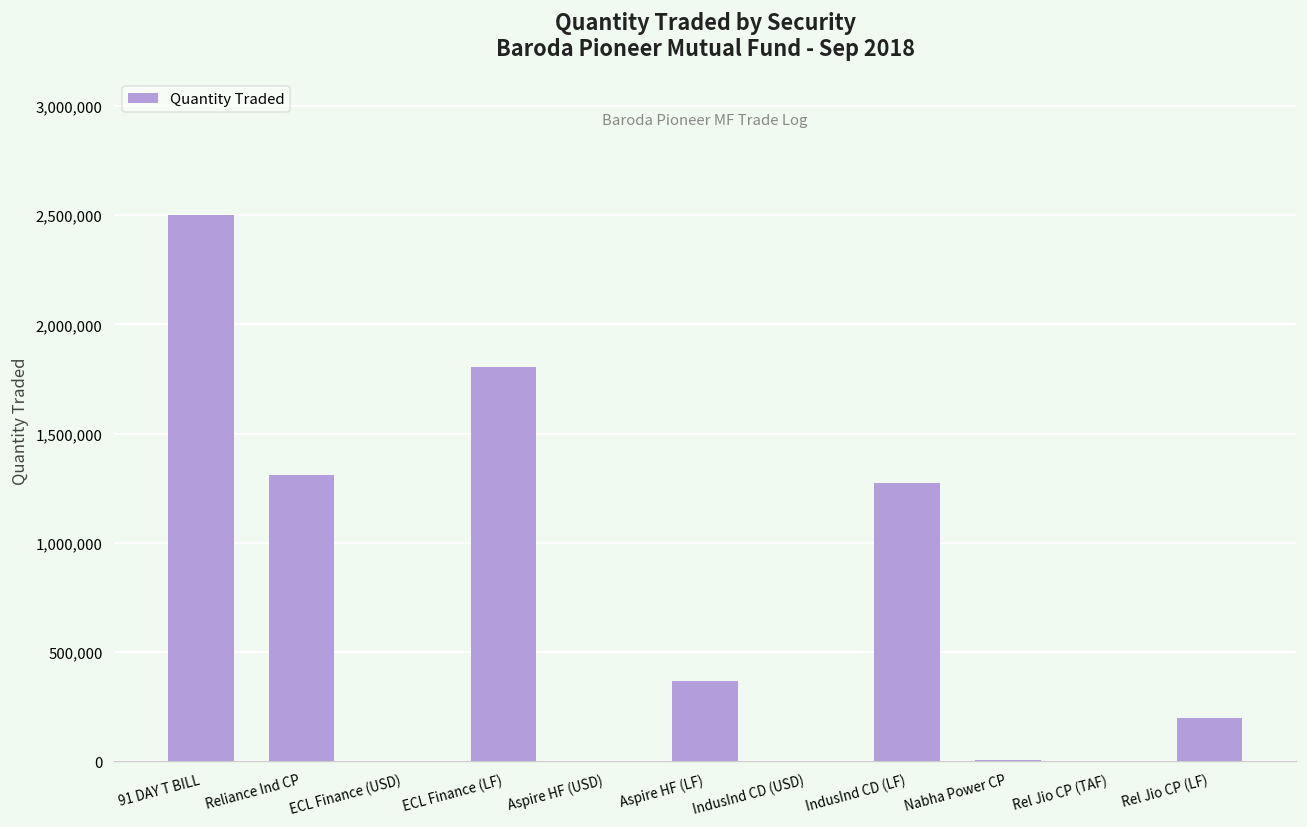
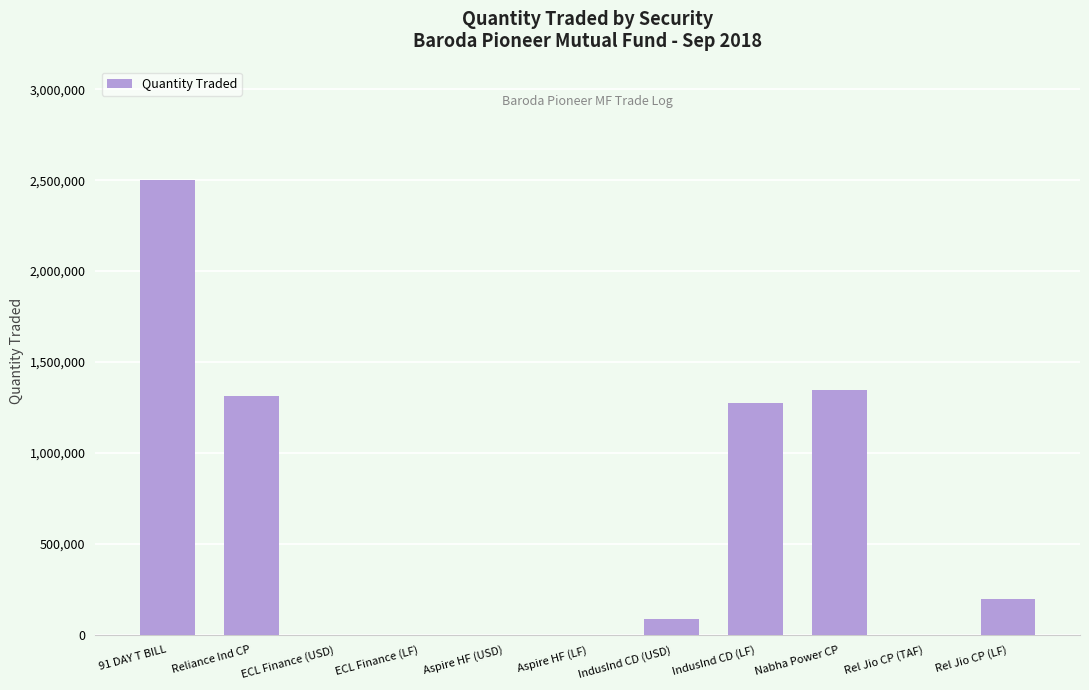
ECL Finance (LF): 1,800,000 -> 0
Aspire HF (LF): 360,000 -> 0
IndusInd CD (USD): 0 -> 90,000
Nabha Power CP: 0 -> 1,350,000
